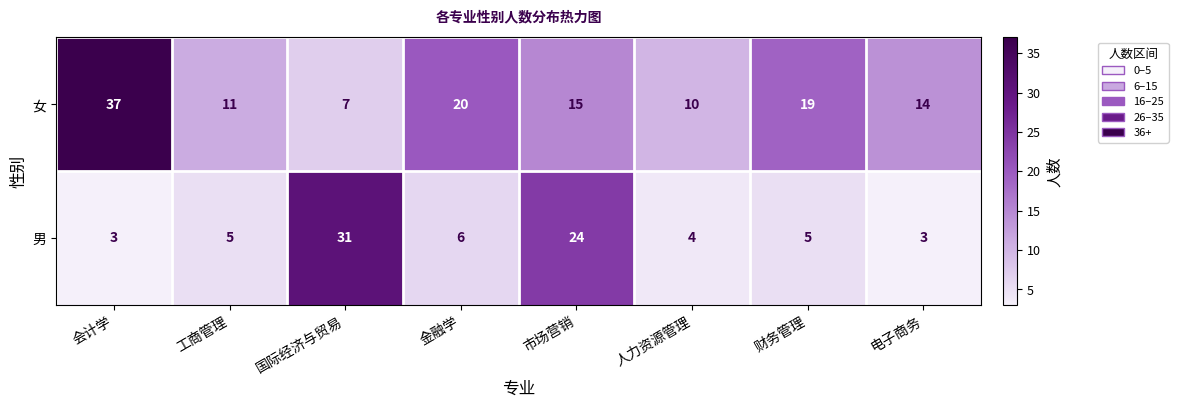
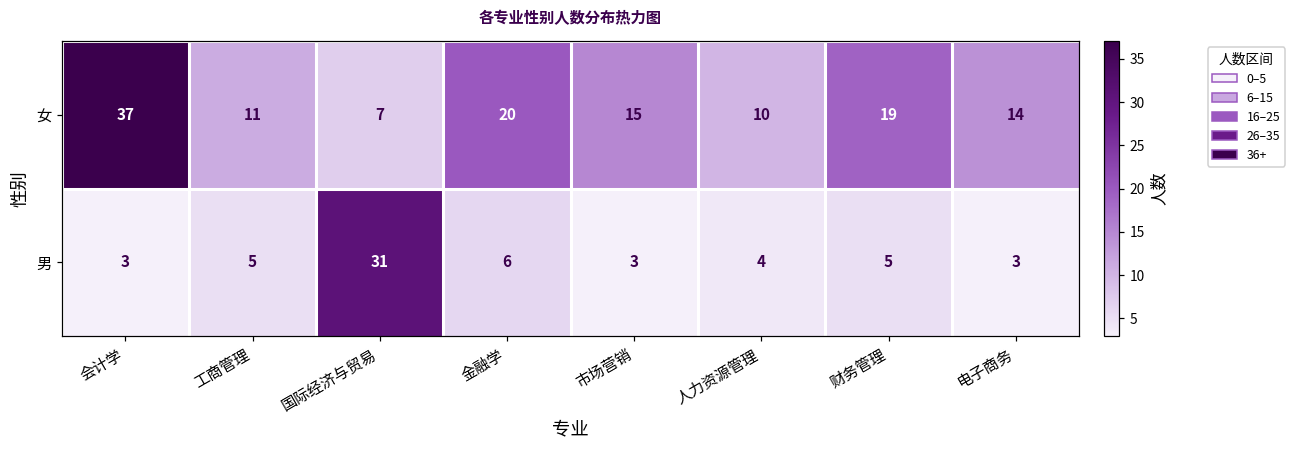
男, 市场营销: 24 -> 3
